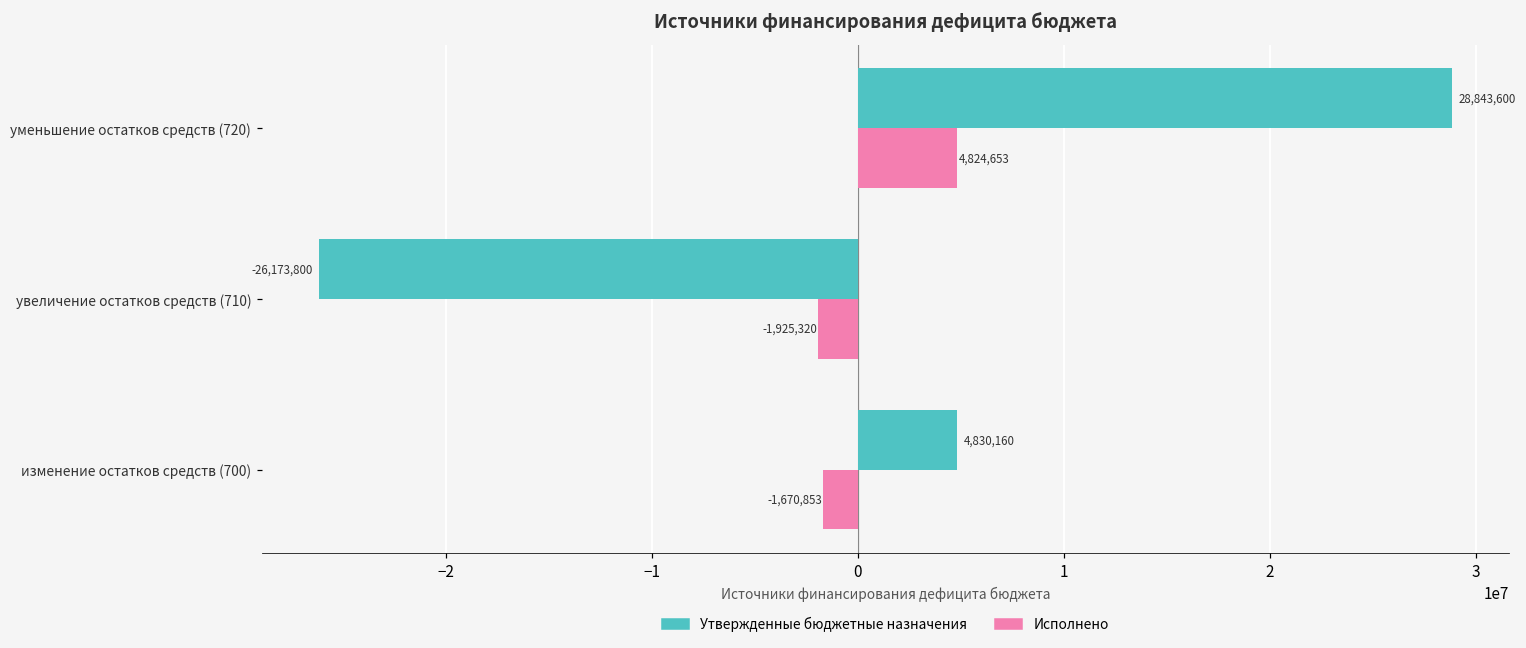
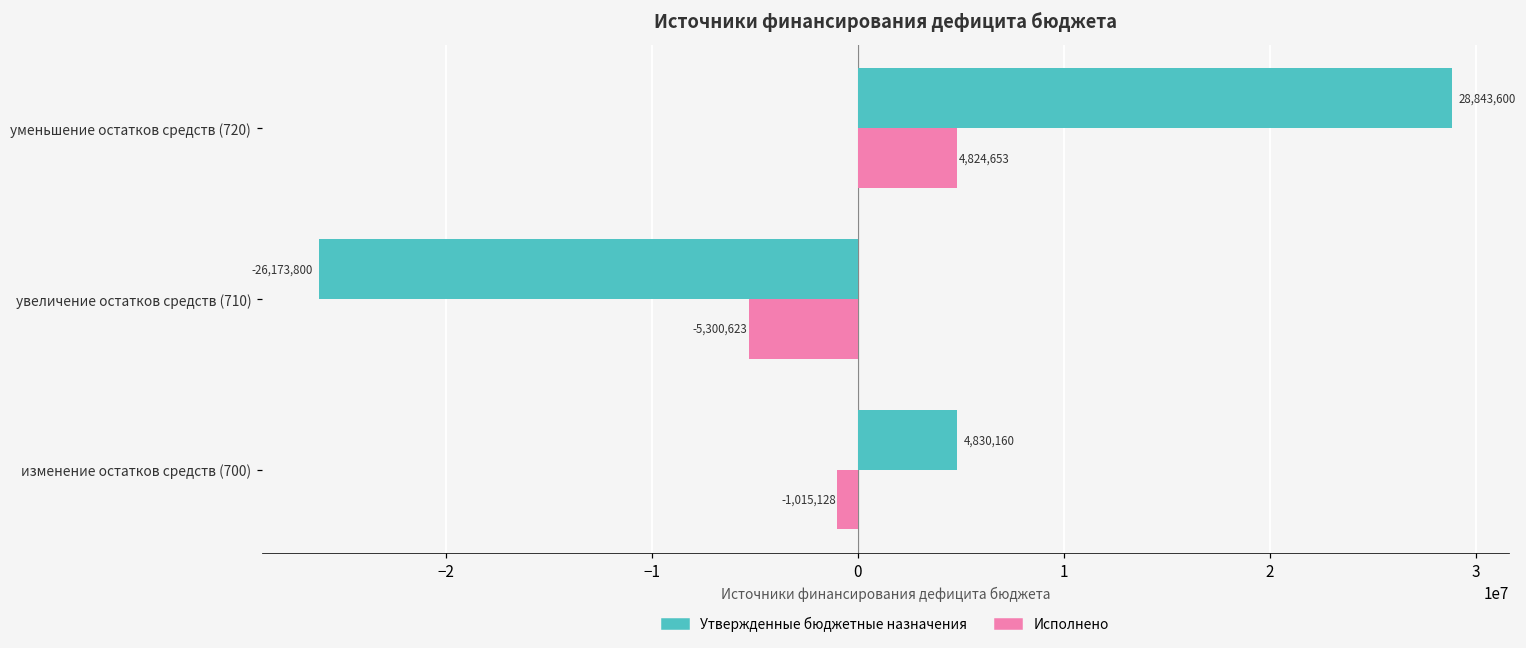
Исполнено, увеличение остатков средств (710): -1,925,320 -> -5,300,623
Исполнено, изменение остатков средств (700): -1,670,853 -> -1,015,128
